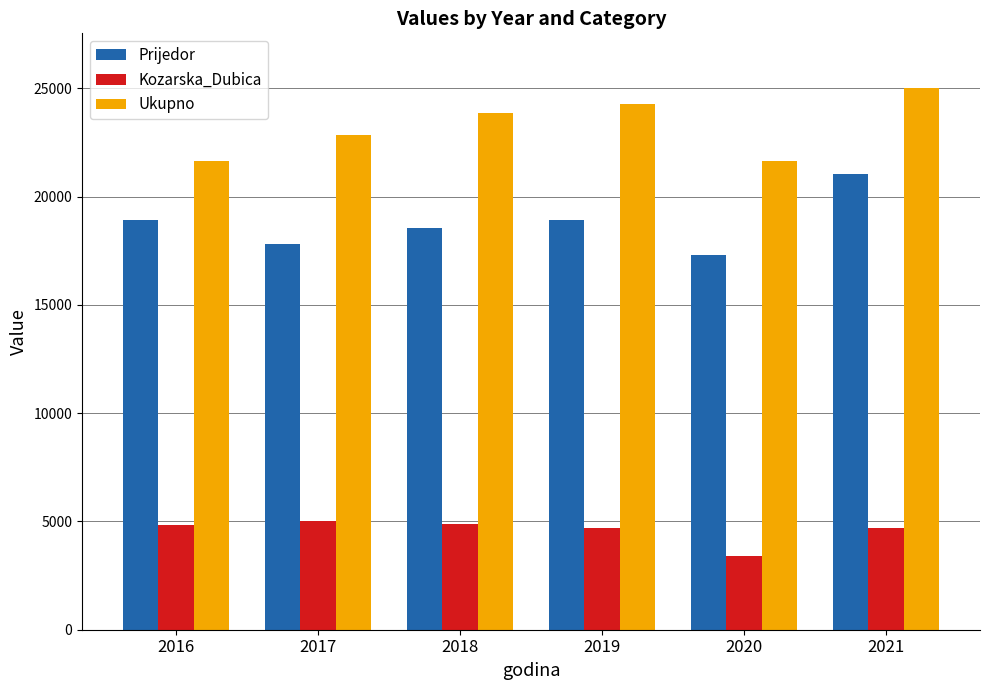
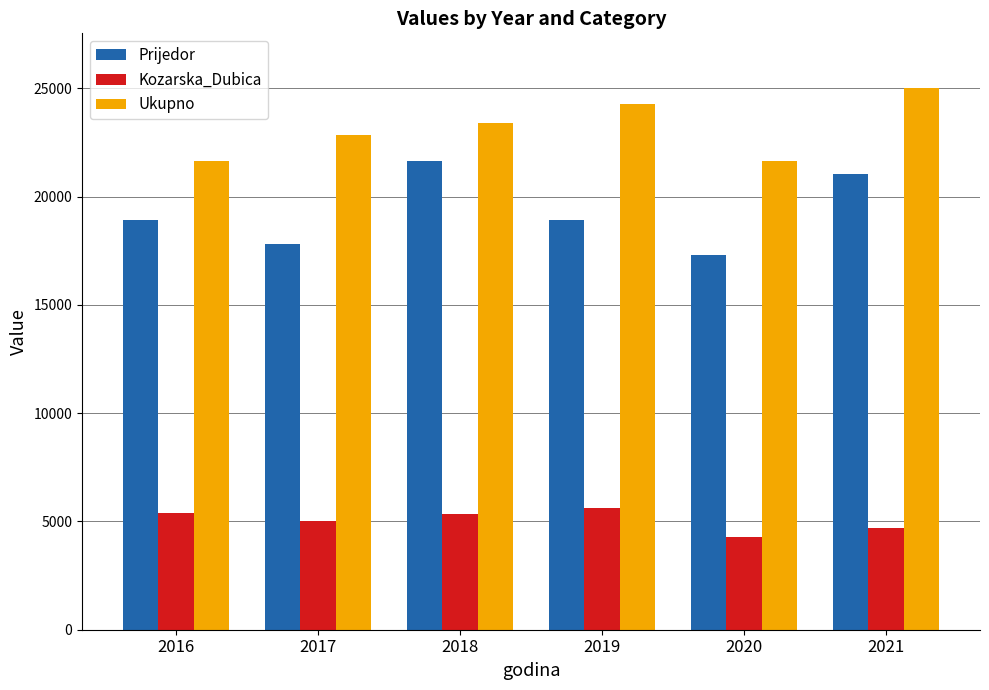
Kozarska_Dubica, 2016: 4800 -> 5400
Prijedor, 2018: 18500 -> 21600
Kozarska_Dubica, 2018: 4900 -> 5300
Ukupno, 2018: 23900 -> 23400
Kozarska_Dubica, 2019: 4700 -> 5600
Kozarska_Dubica, 2020: 3400 -> 4300
